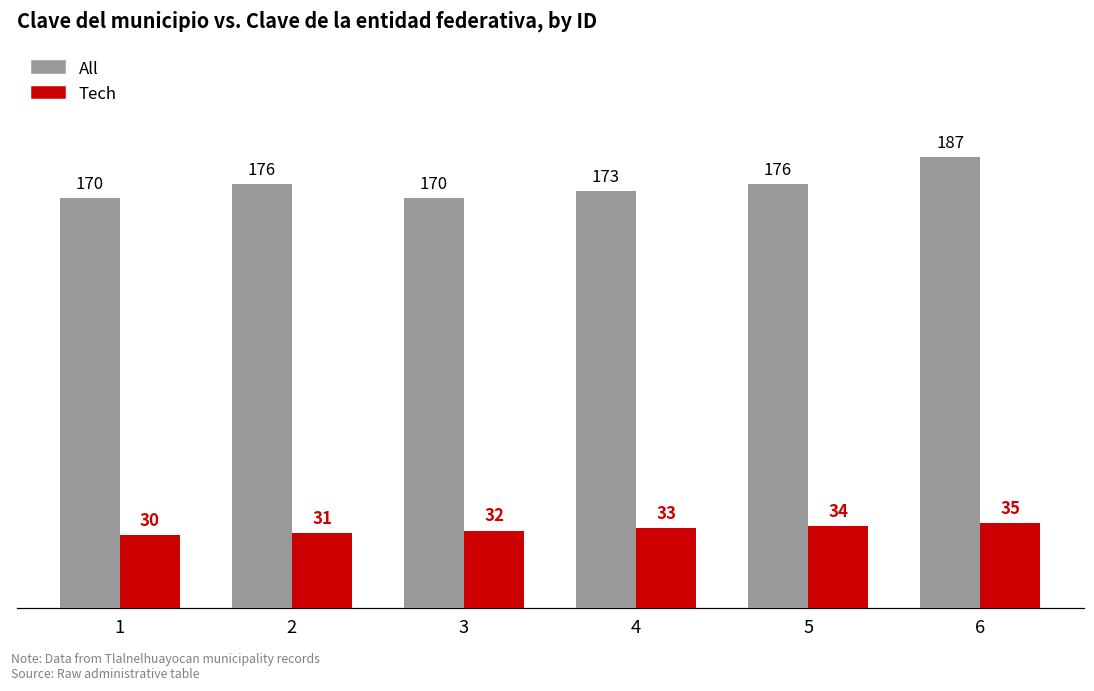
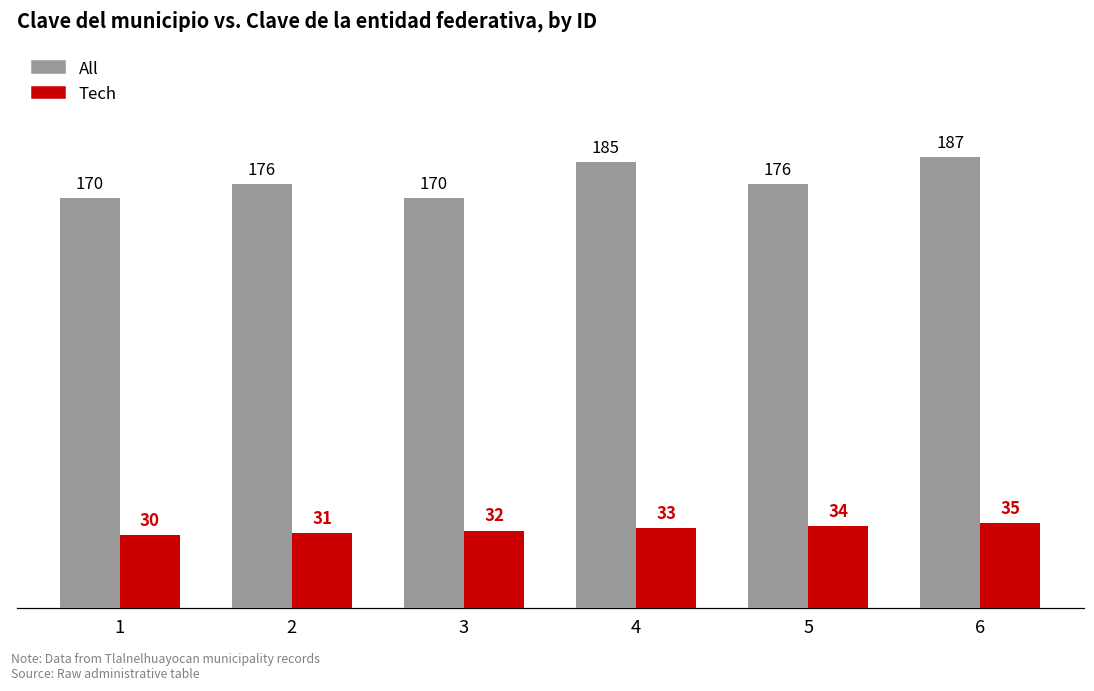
All, 4: 173 -> 185
